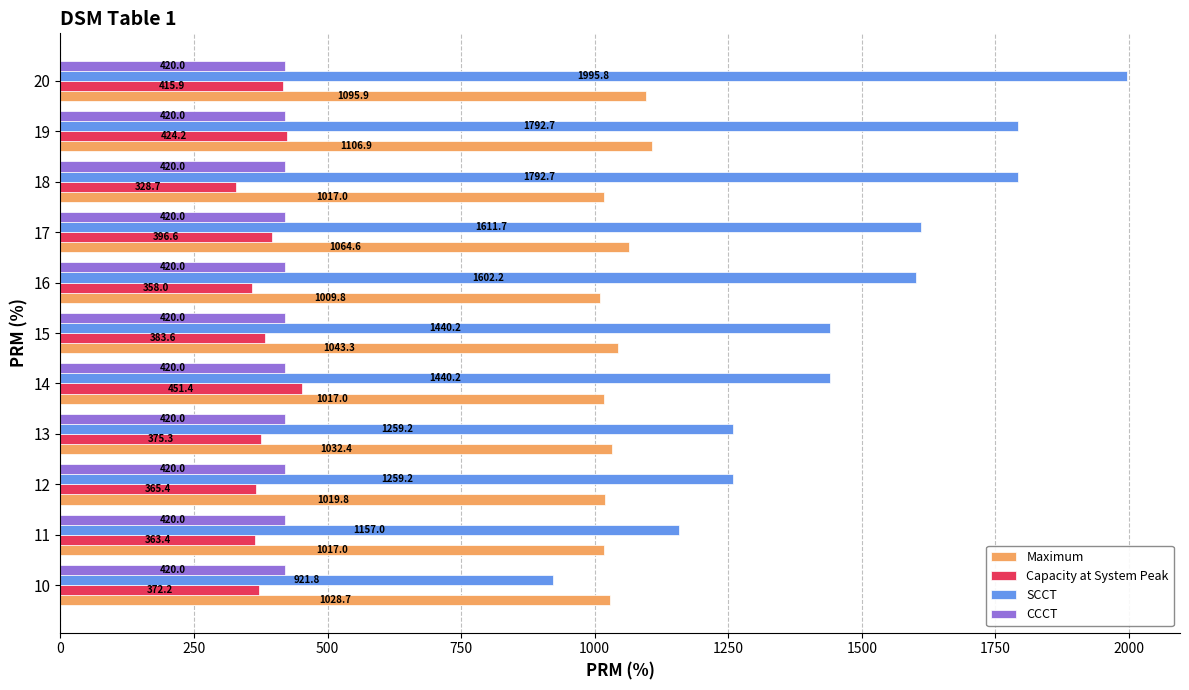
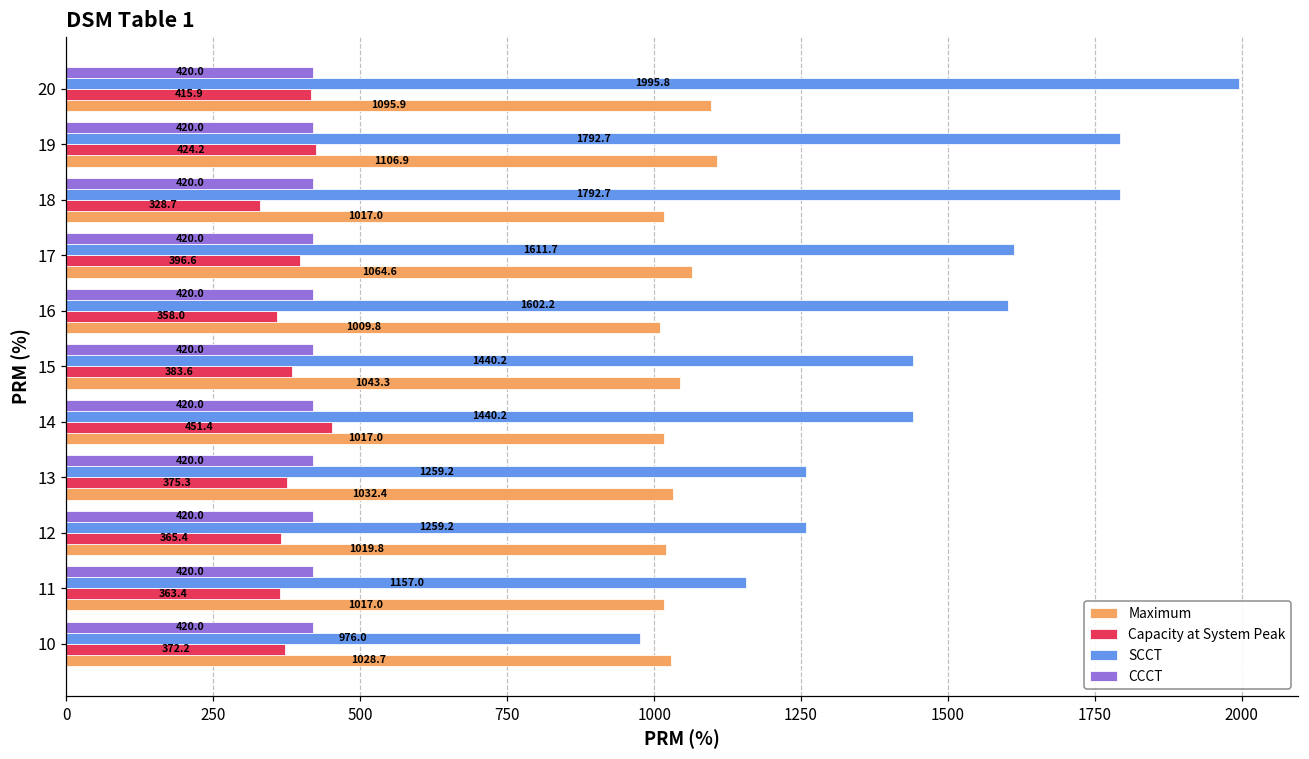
SCCT, 10: 921.8 -> 976.0
